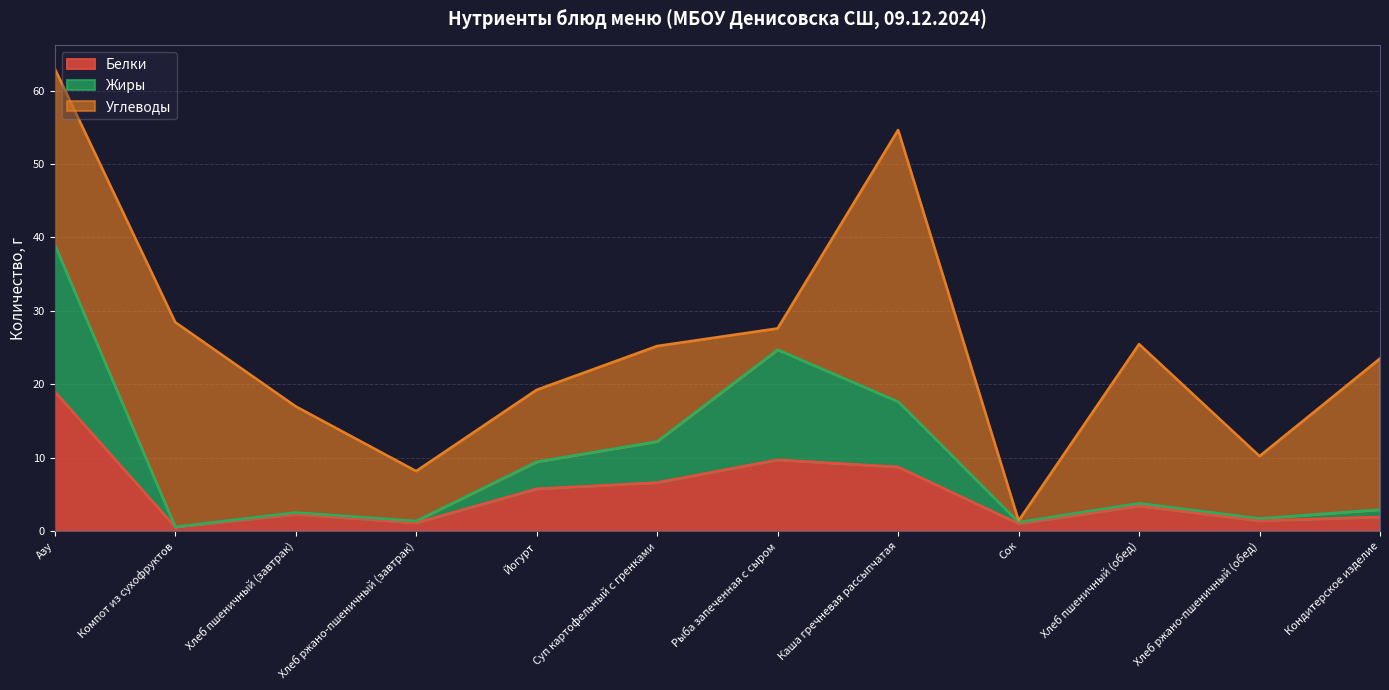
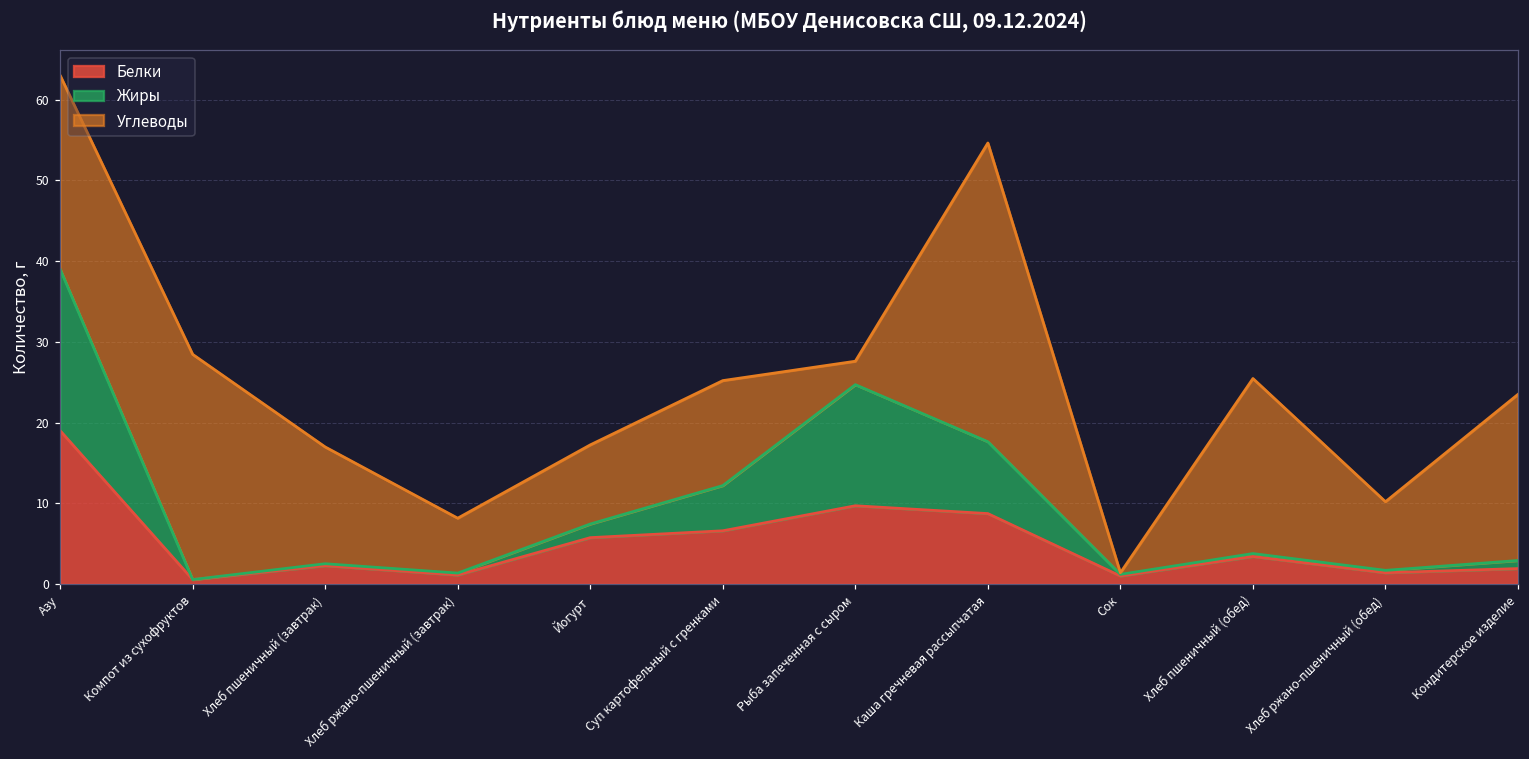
Жиры, Йогурт: 4 -> 2
